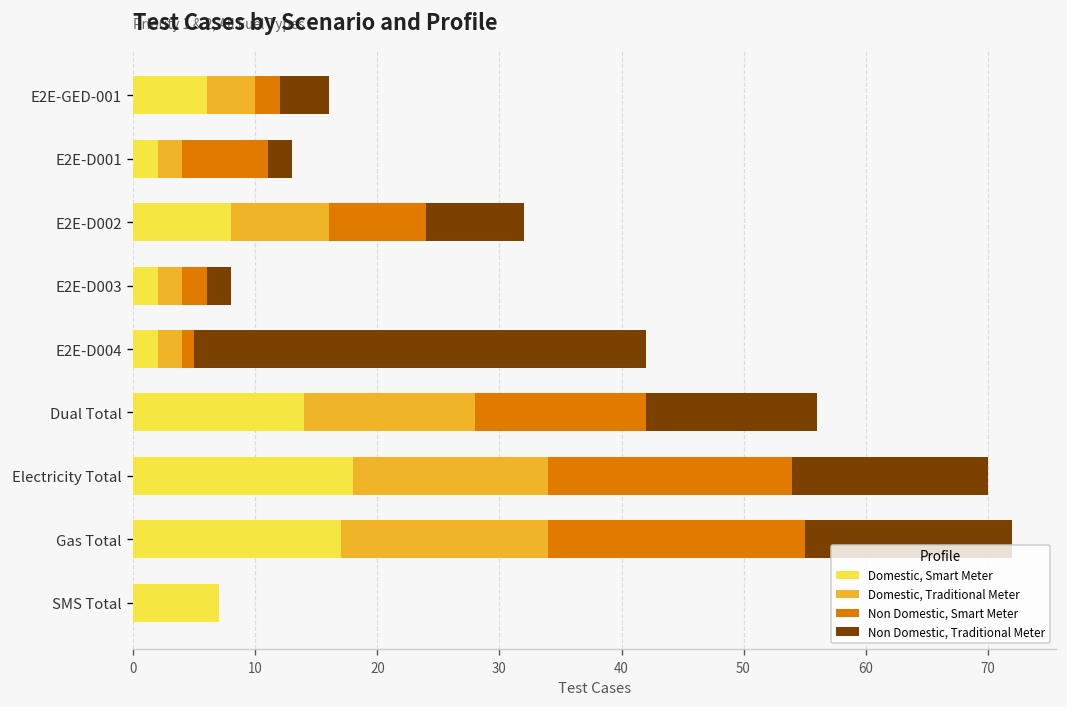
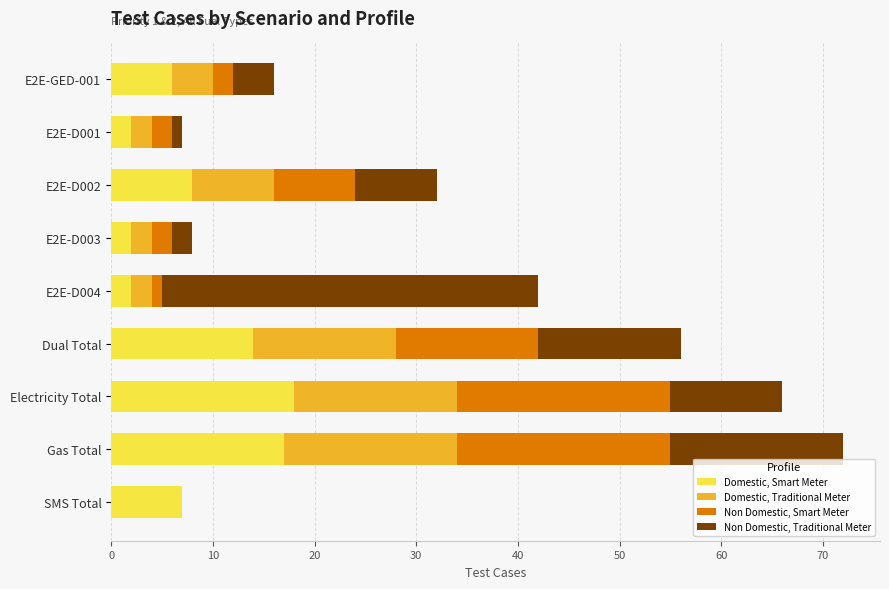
Non Domestic, Smart Meter, E2E-D001: 7 -> 2
Non Domestic, Traditional Meter, E2E-D001: 2 -> 1
Non Domestic, Smart Meter, Electricity Total: 20 -> 21
Non Domestic, Traditional Meter, Electricity Total: 16 -> 11
